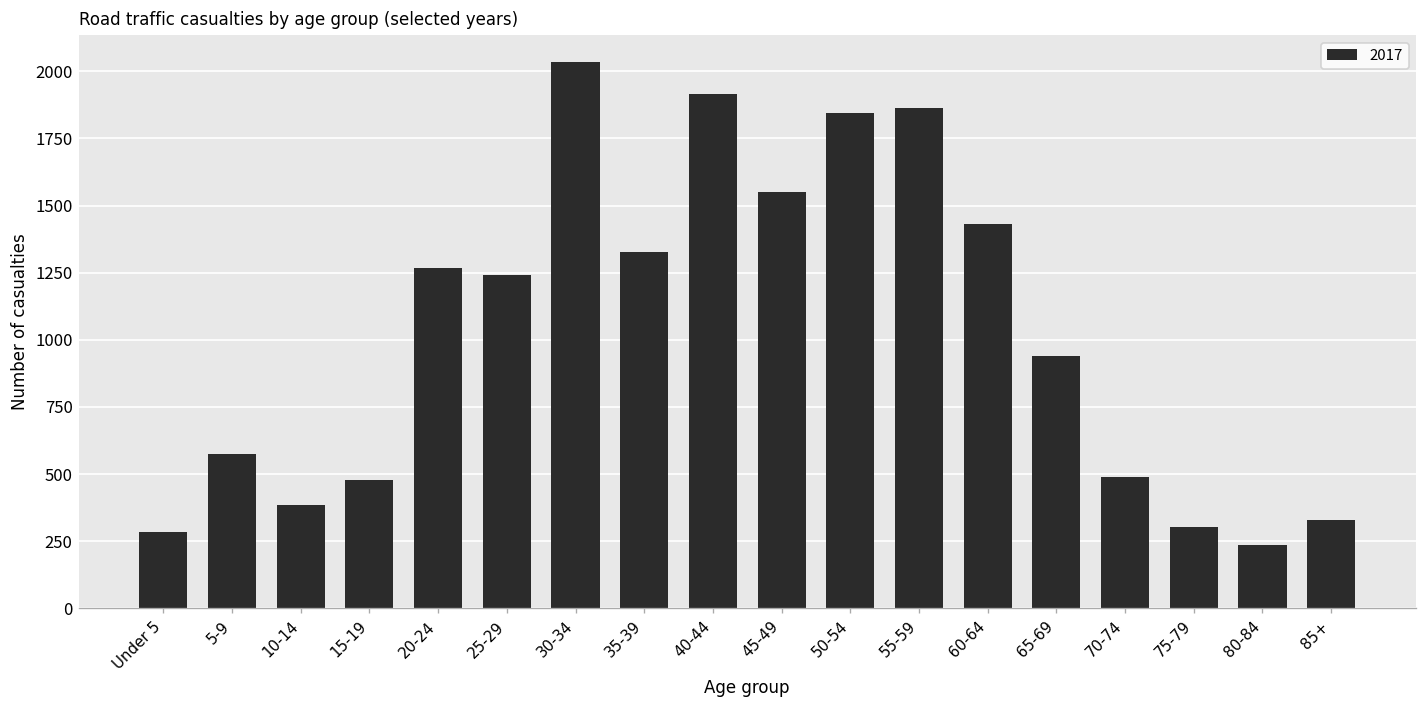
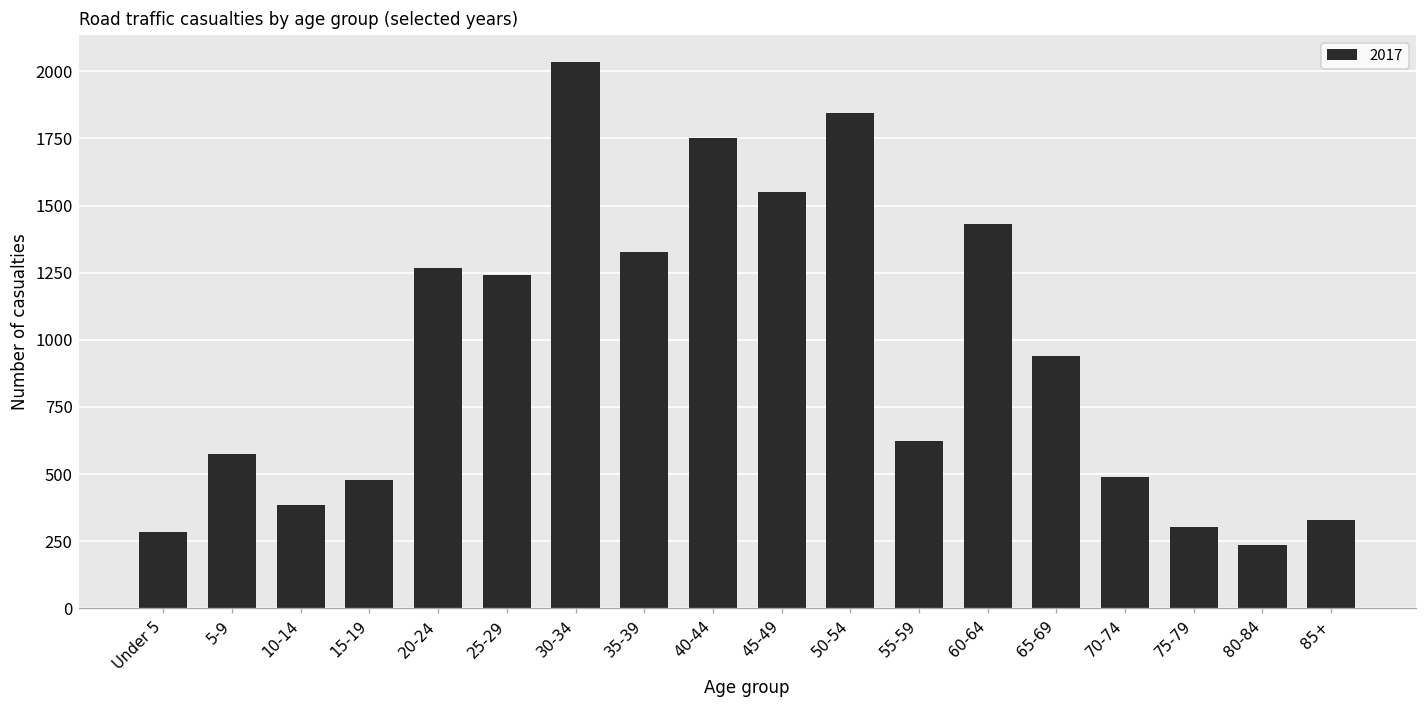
40-44: 1910 -> 1750
55-59: 1870 -> 630
